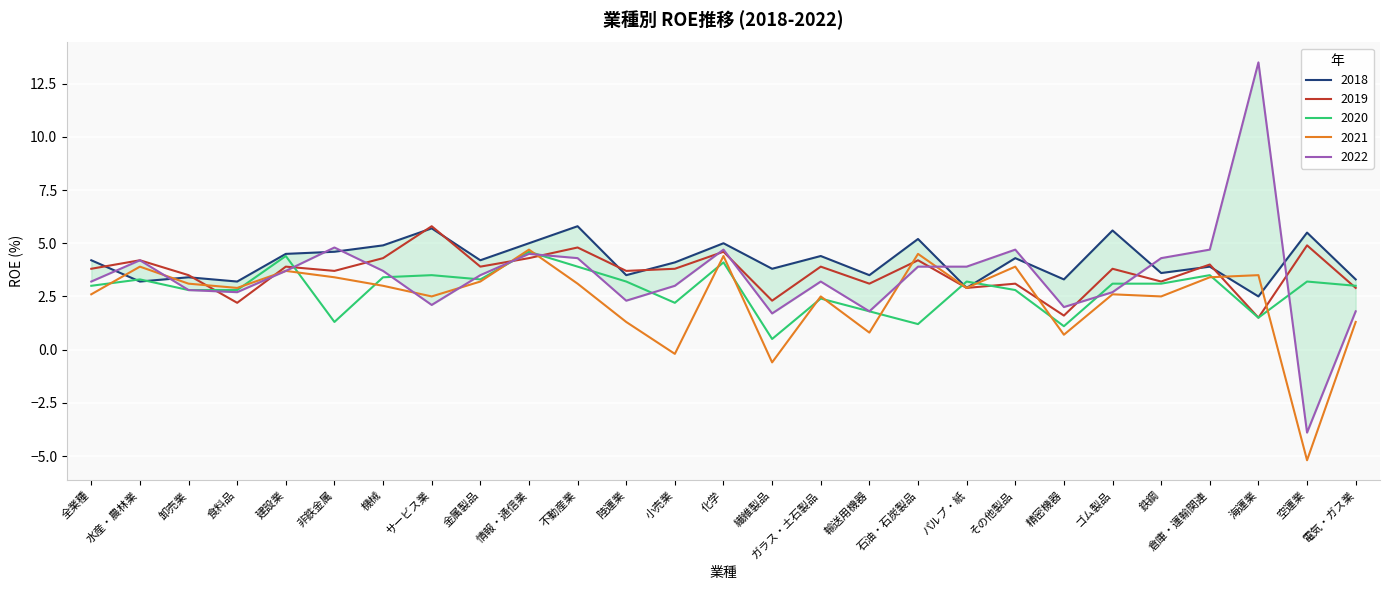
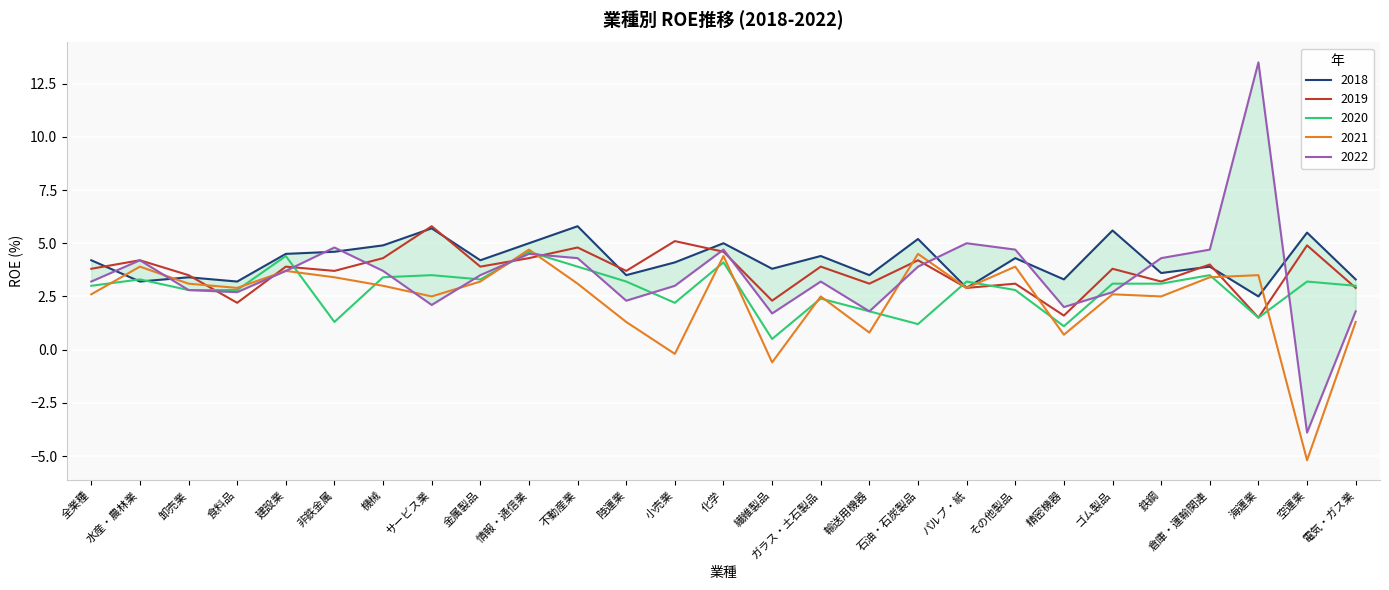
2019, 小売業: 3.8 -> 5.1
2022, パルプ・紙: 3.9 -> 5.0
